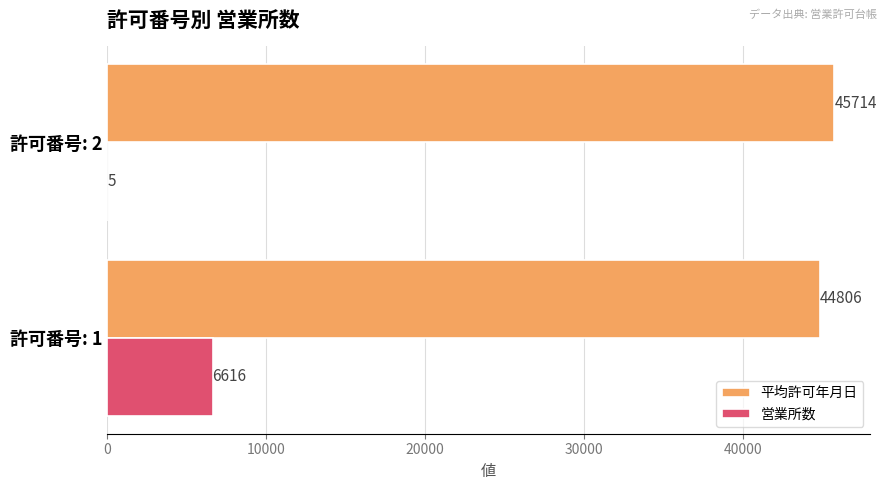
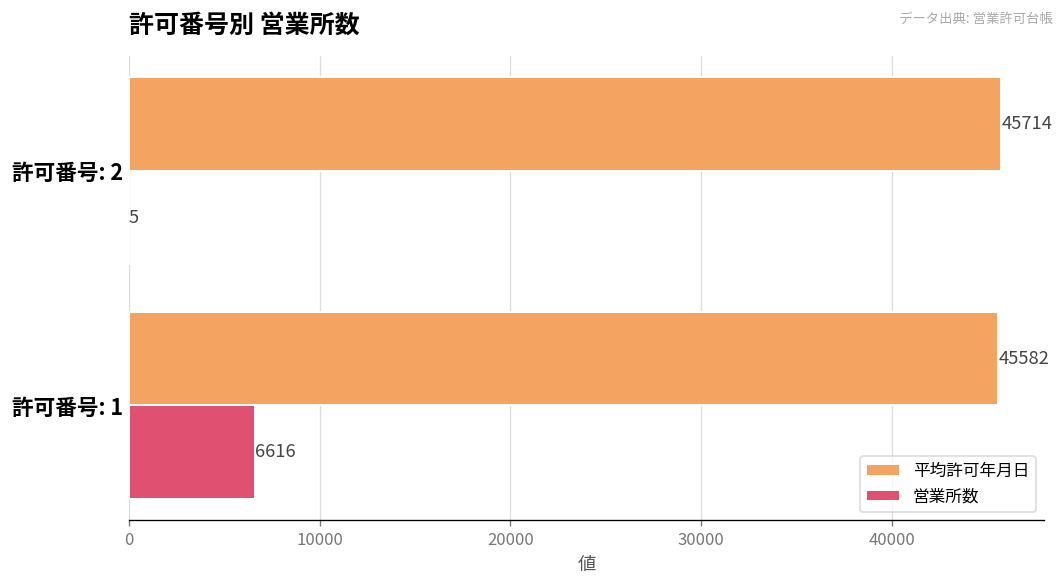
平均許可年月日, 許可番号: 1: 44806 -> 45582
